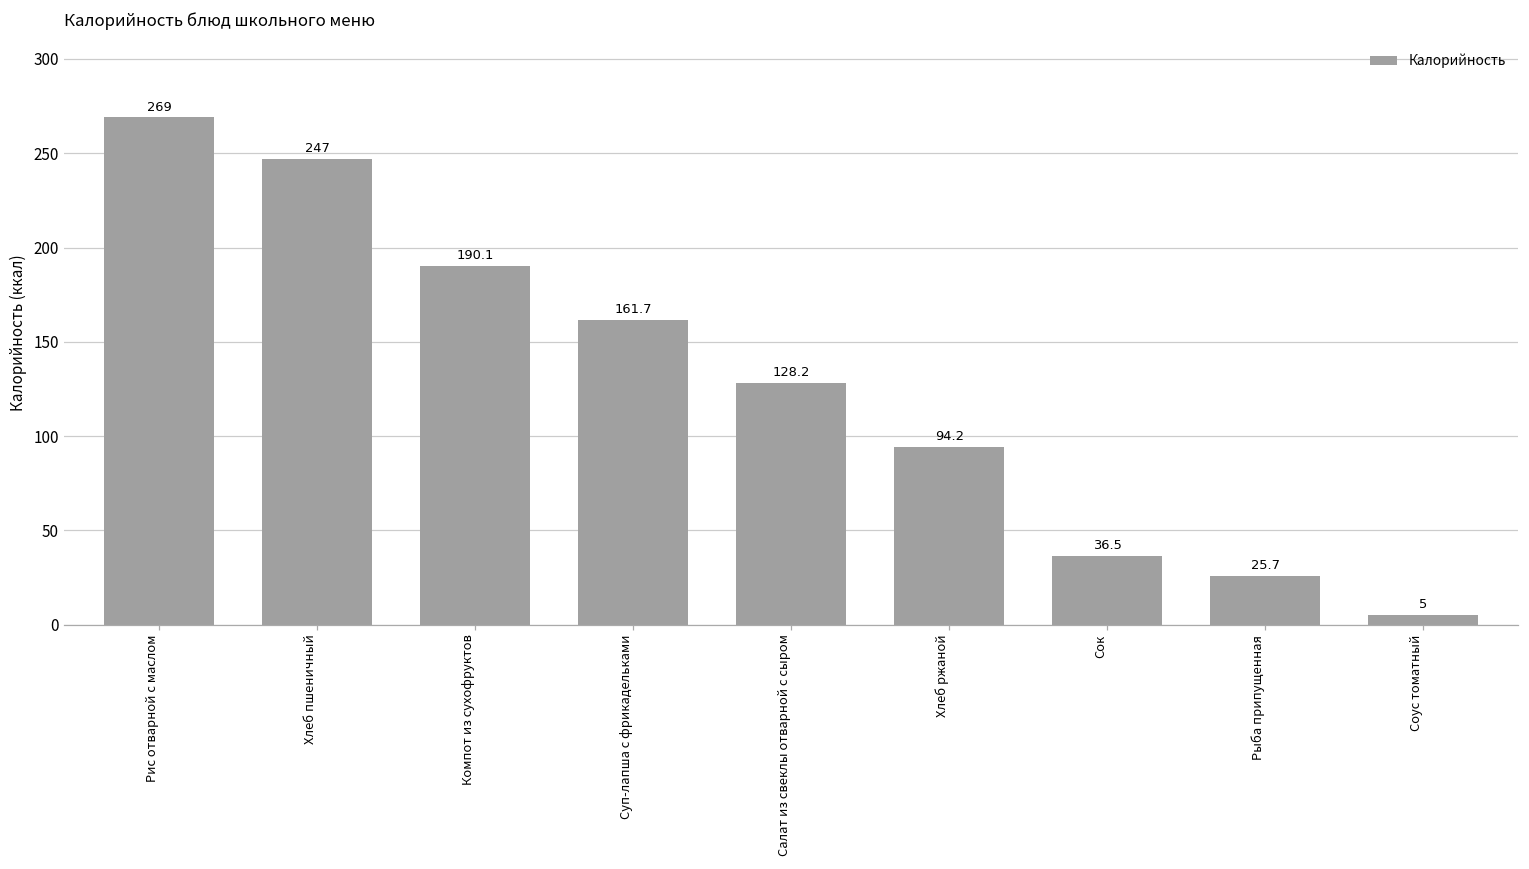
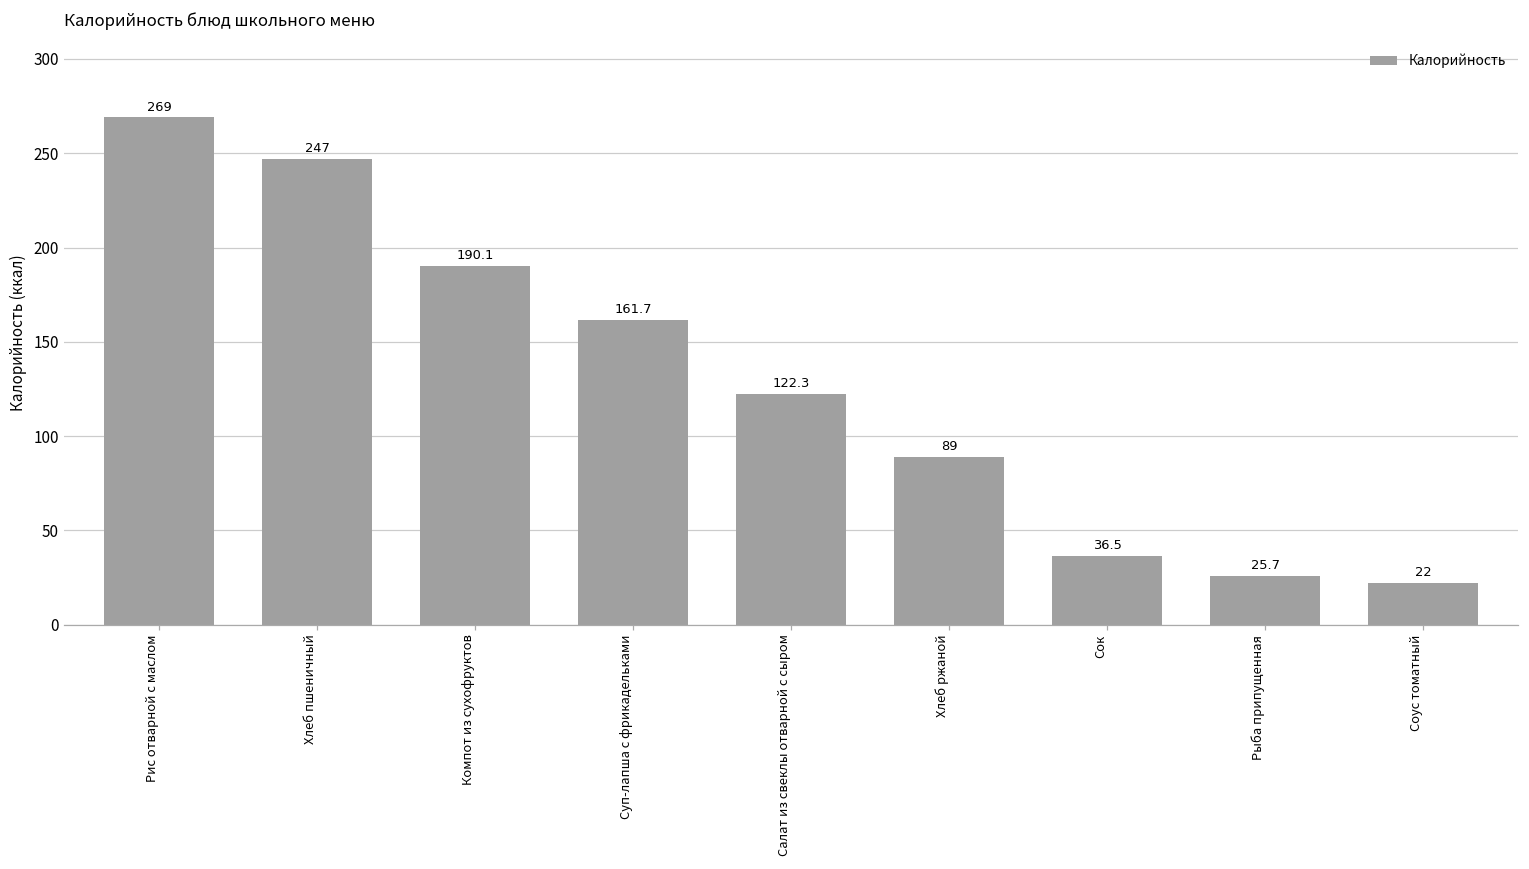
Салат из свеклы отварной с сыром: 128.2 -> 122.3
Хлеб ржаной: 94.2 -> 89
Соус томатный: 5 -> 22
